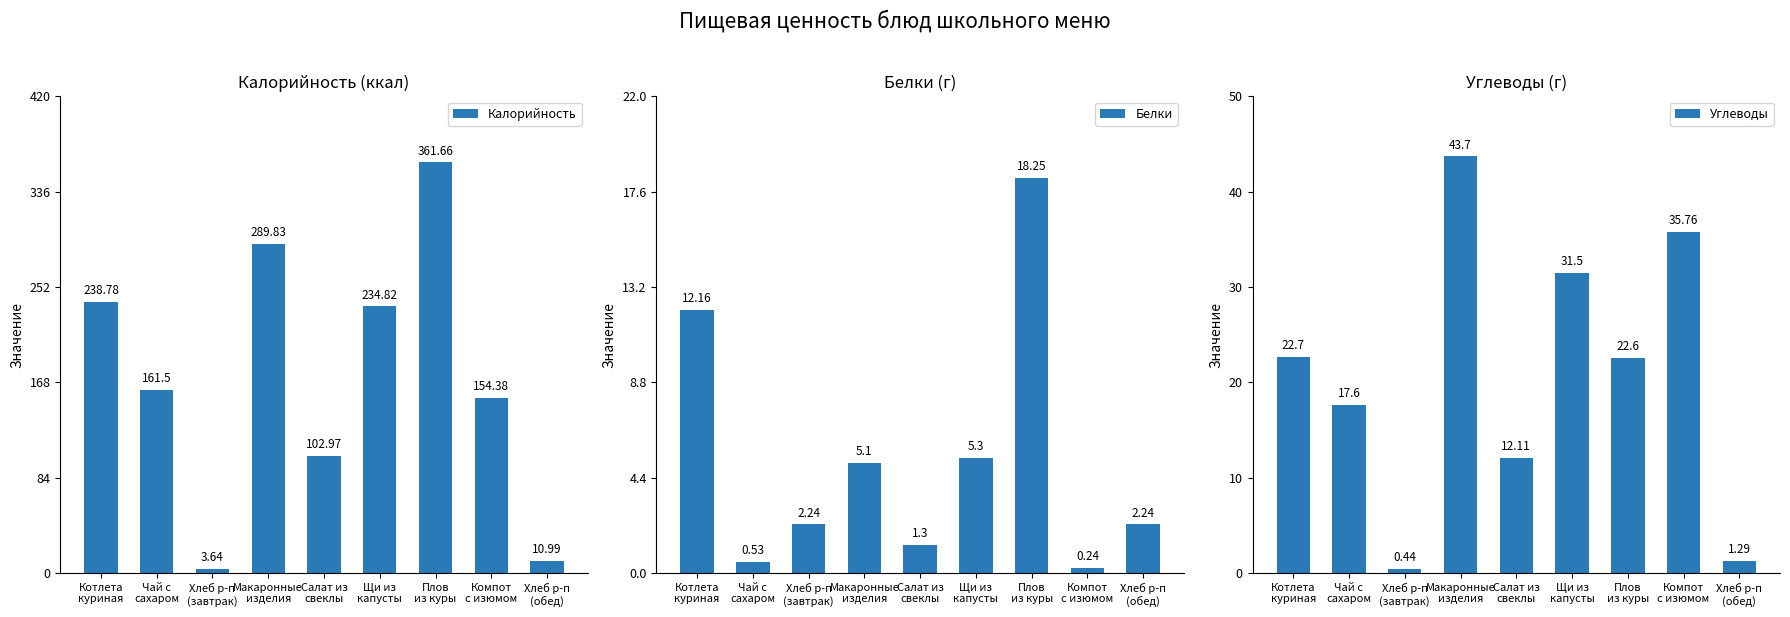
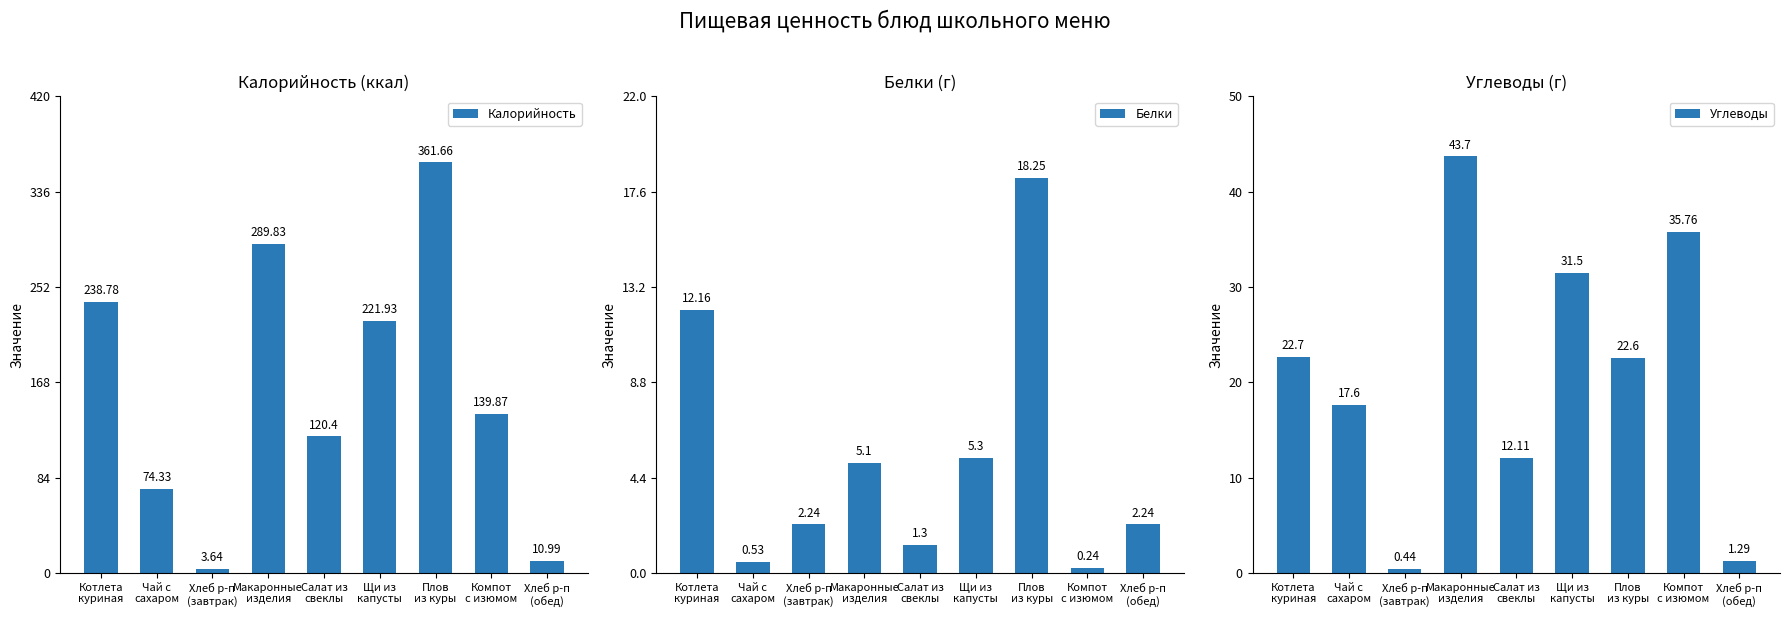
Калорийность (ккал), Чай с сахаром: 161.5 -> 74.33
Калорийность (ккал), Салат из свеклы: 102.97 -> 120.4
Калорийность (ккал), Щи из капусты: 234.82 -> 221.93
Калорийность (ккал), Компот с изюмом: 154.38 -> 139.87
